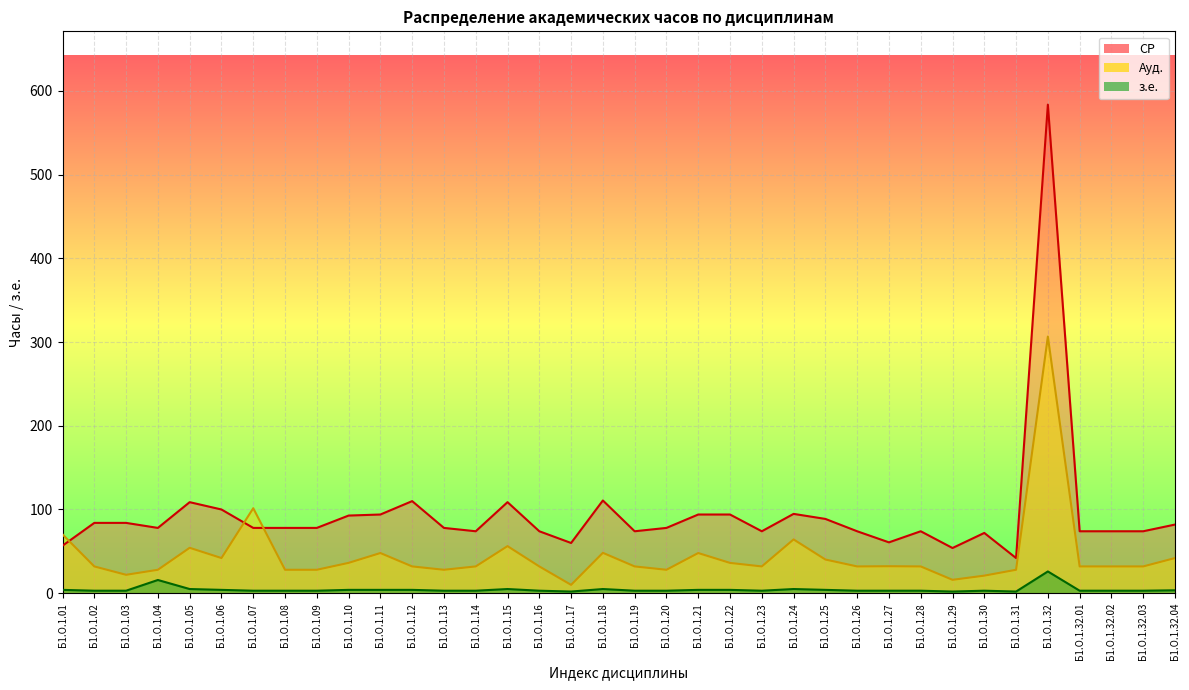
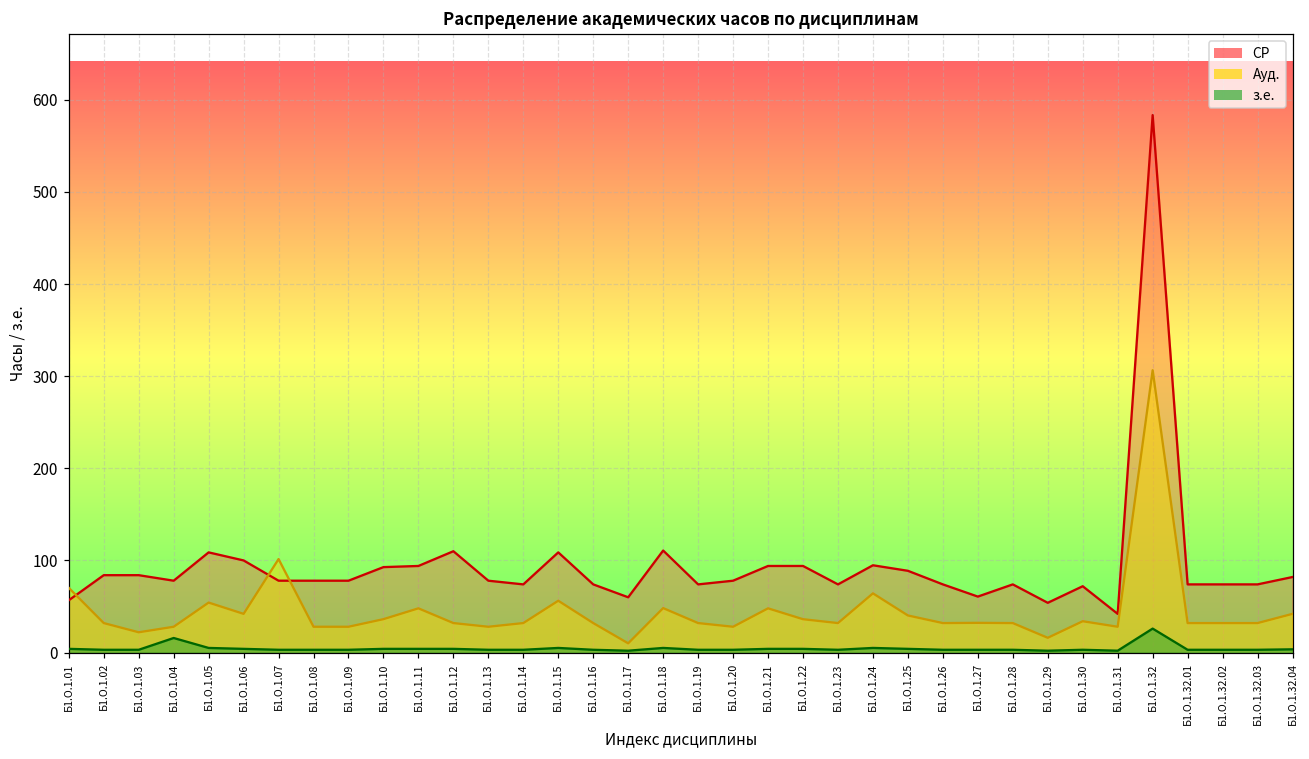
Ауд., Б1.О.1.30: 20 -> 30
